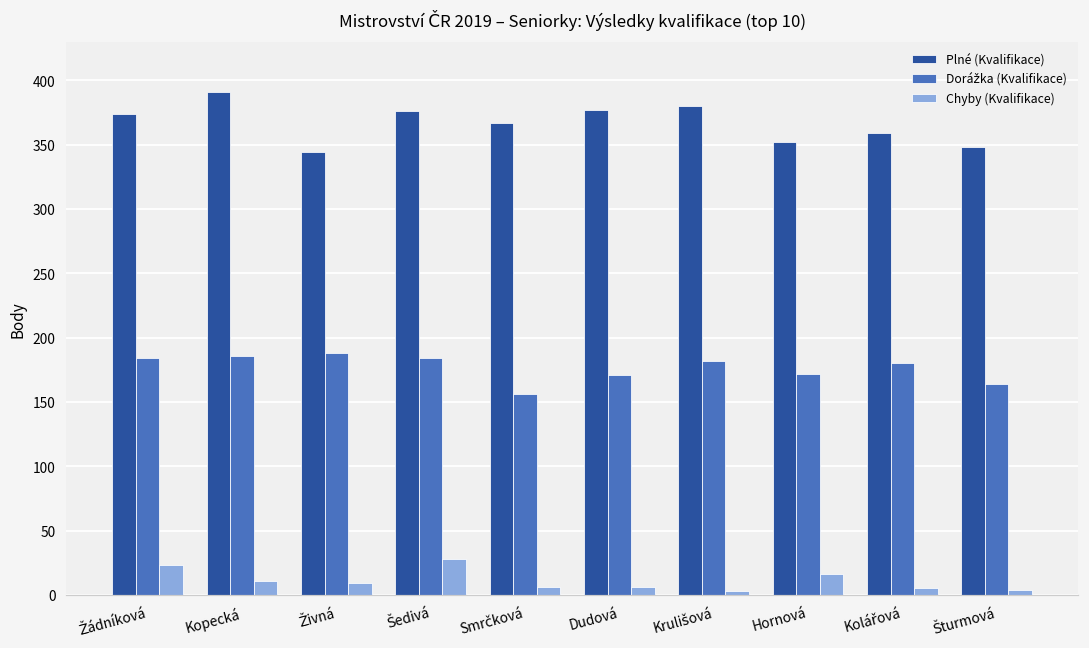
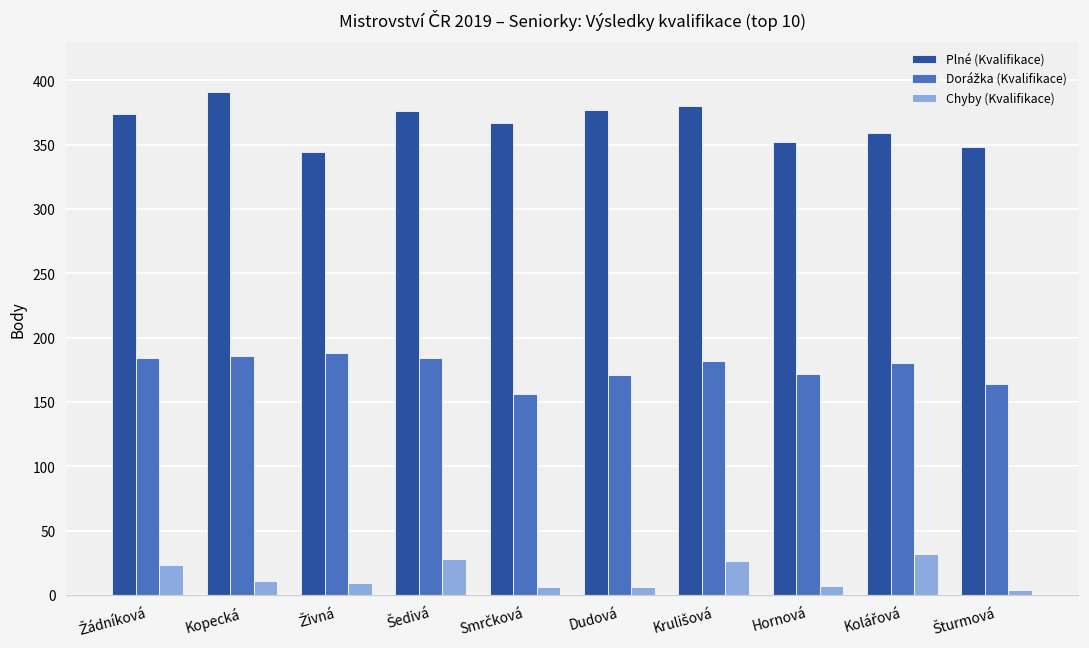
Chyby (Kvalifikace), Krulišová: 3 -> 26
Chyby (Kvalifikace), Hornová: 16 -> 7
Chyby (Kvalifikace), Kolářová: 5 -> 32
